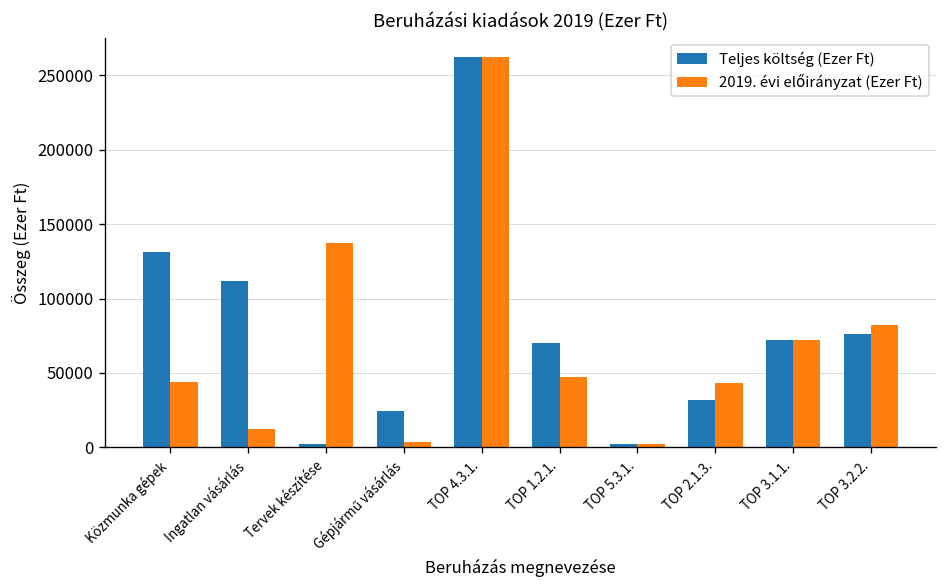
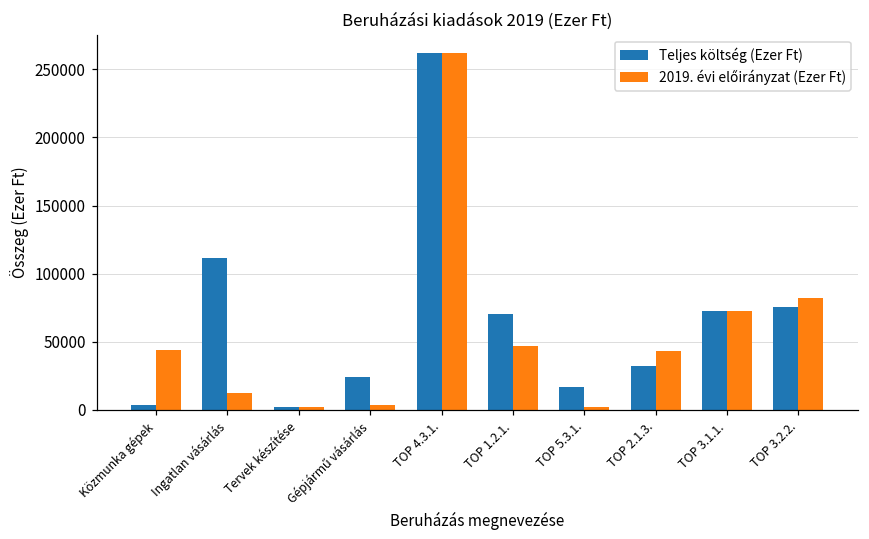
Teljes költség (Ezer Ft), Közmunka gépek: 131000 -> 4000
2019. évi előirányzat (Ezer Ft), Tervek készítése: 137000 -> 2000
Teljes költség (Ezer Ft), TOP 5.3.1.: 2000 -> 17000
